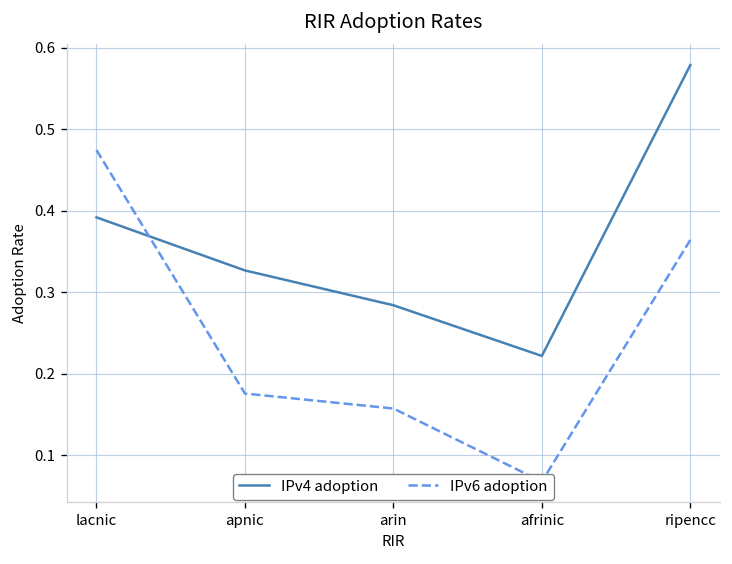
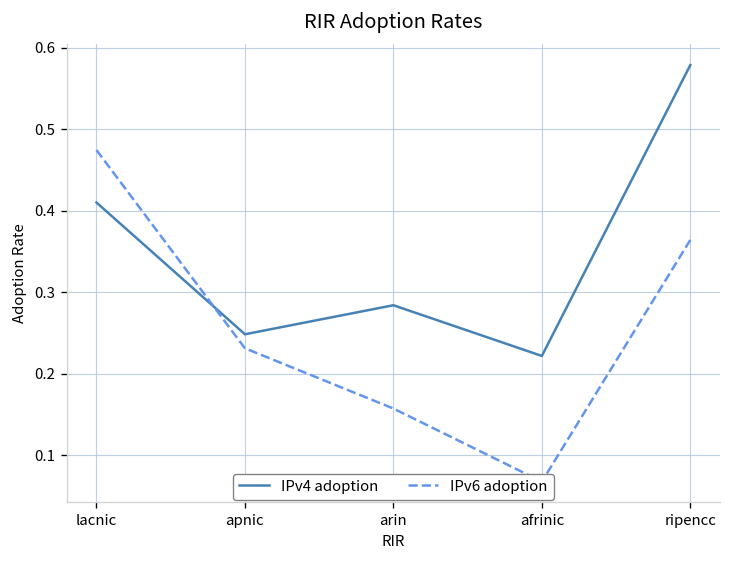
IPv4 adoption, lacnic: 0.39 -> 0.41
IPv4 adoption, apnic: 0.33 -> 0.25
IPv6 adoption, apnic: 0.18 -> 0.23
